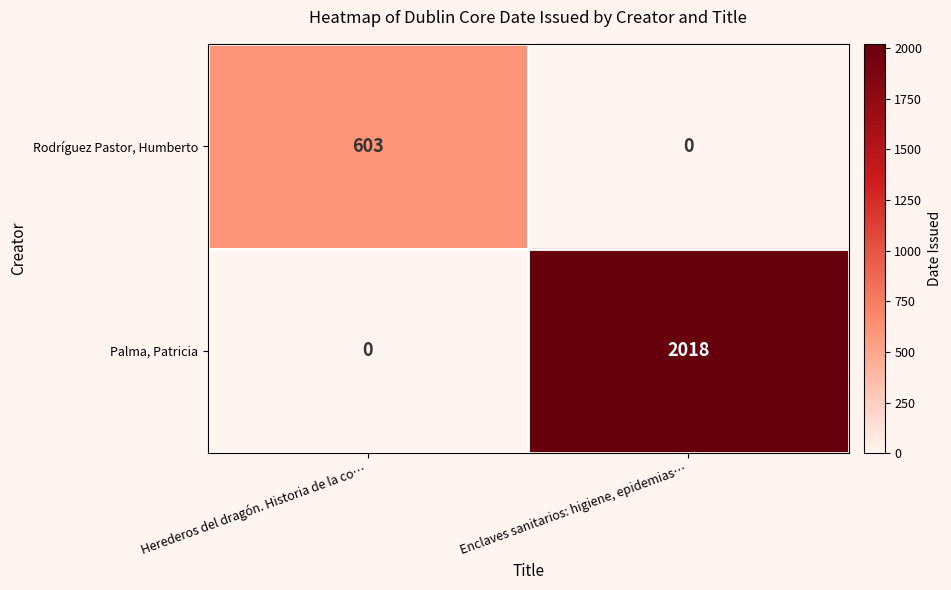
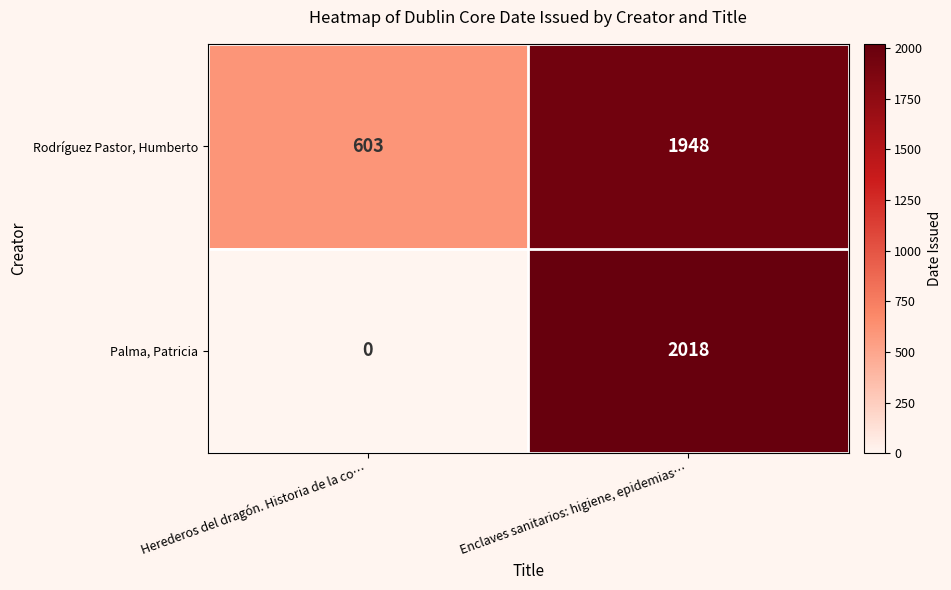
Rodríguez Pastor, Humberto, Enclaves sanitarios: higiene, epidemias…: 0 -> 1948
